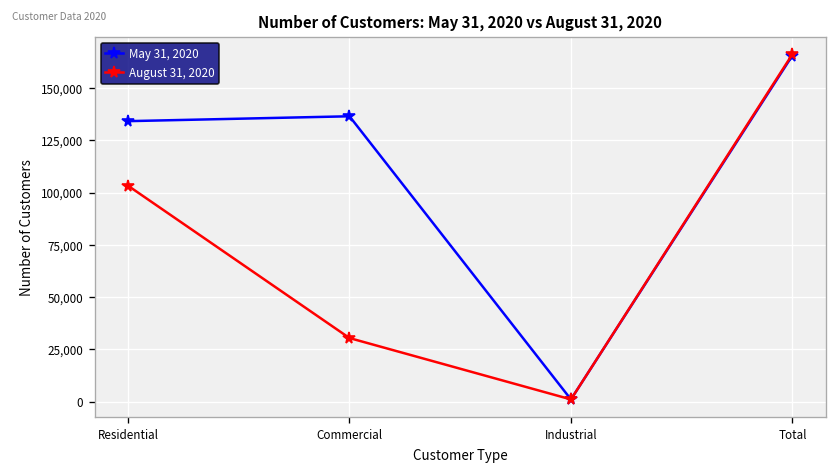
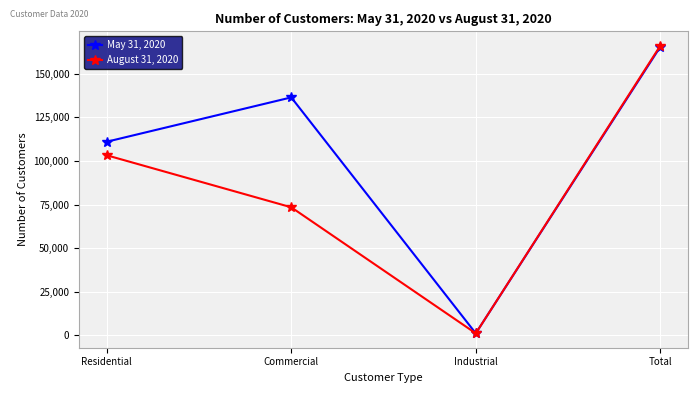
May 31, 2020, Residential: 134,000 -> 111,000
August 31, 2020, Commercial: 30,000 -> 73,000
